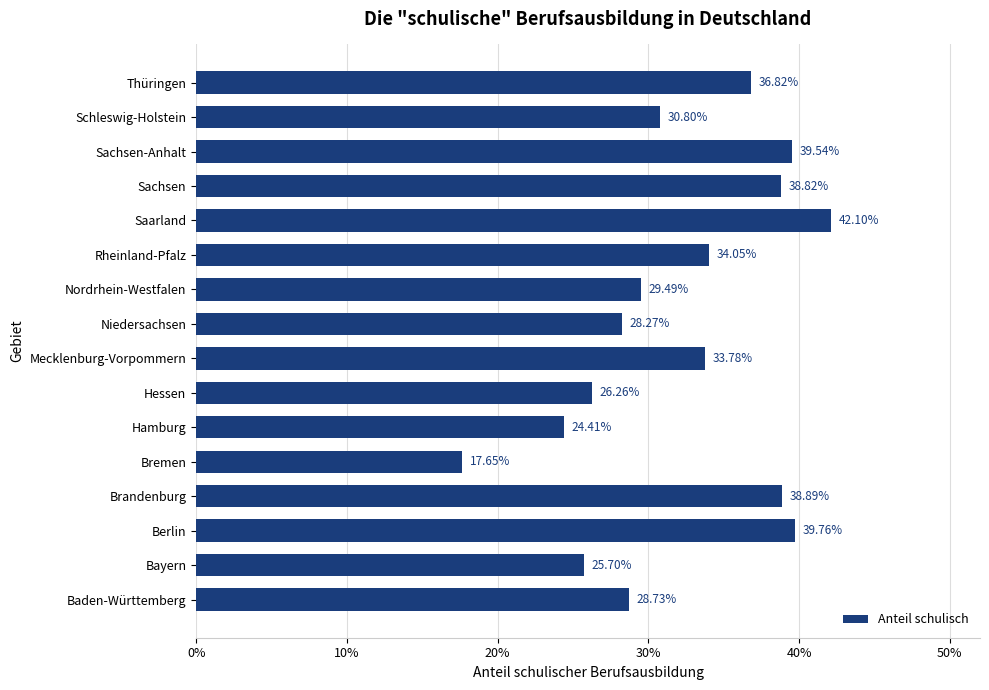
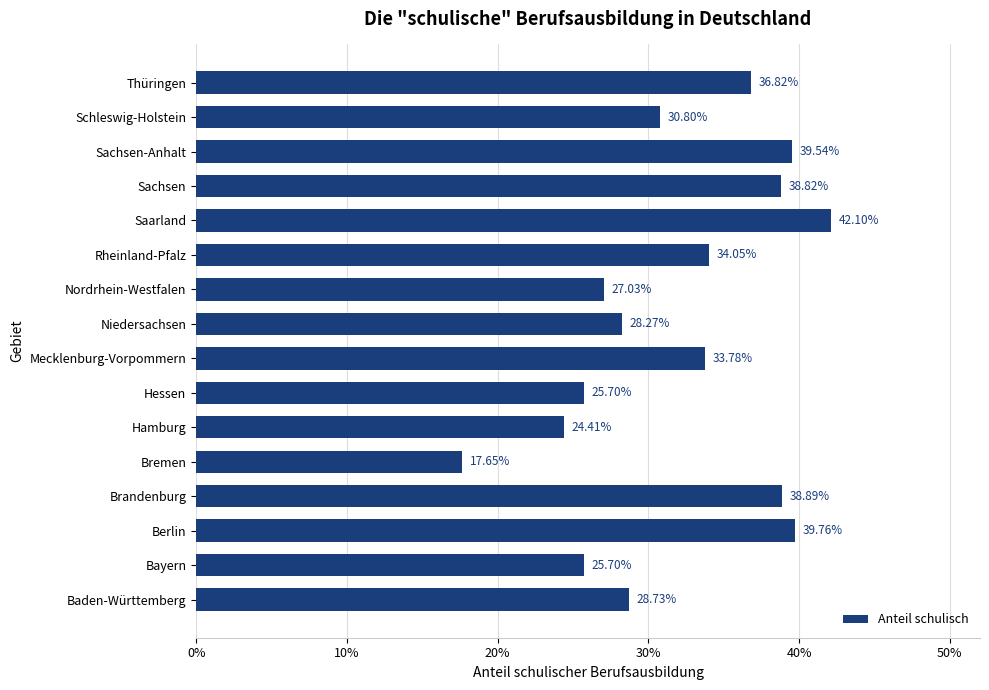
Nordrhein-Westfalen: 29.49% -> 27.03%
Hessen: 26.26% -> 25.70%
